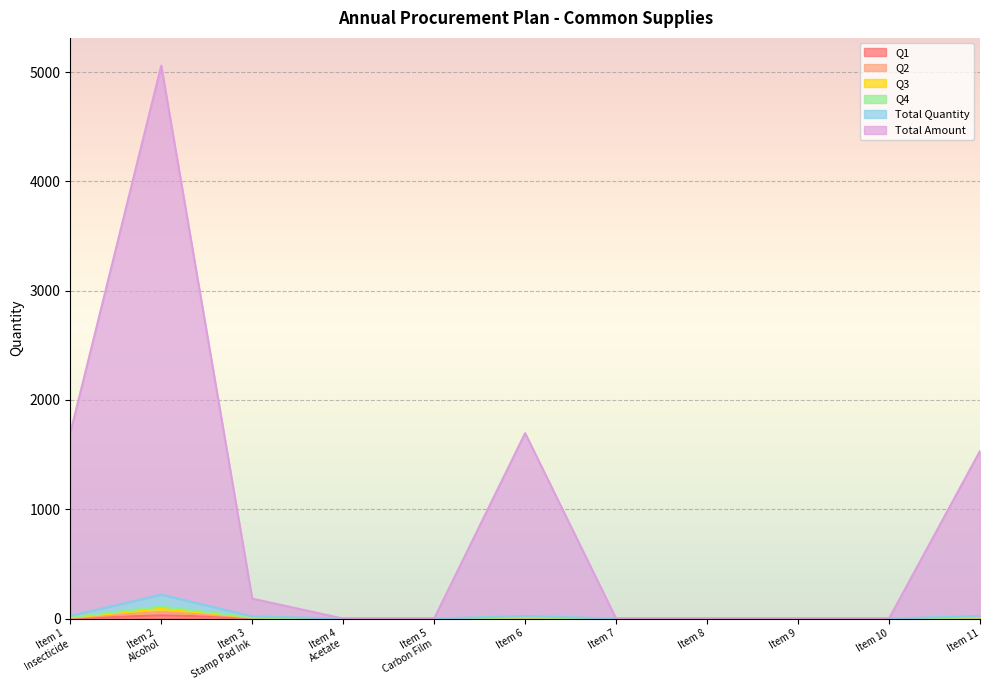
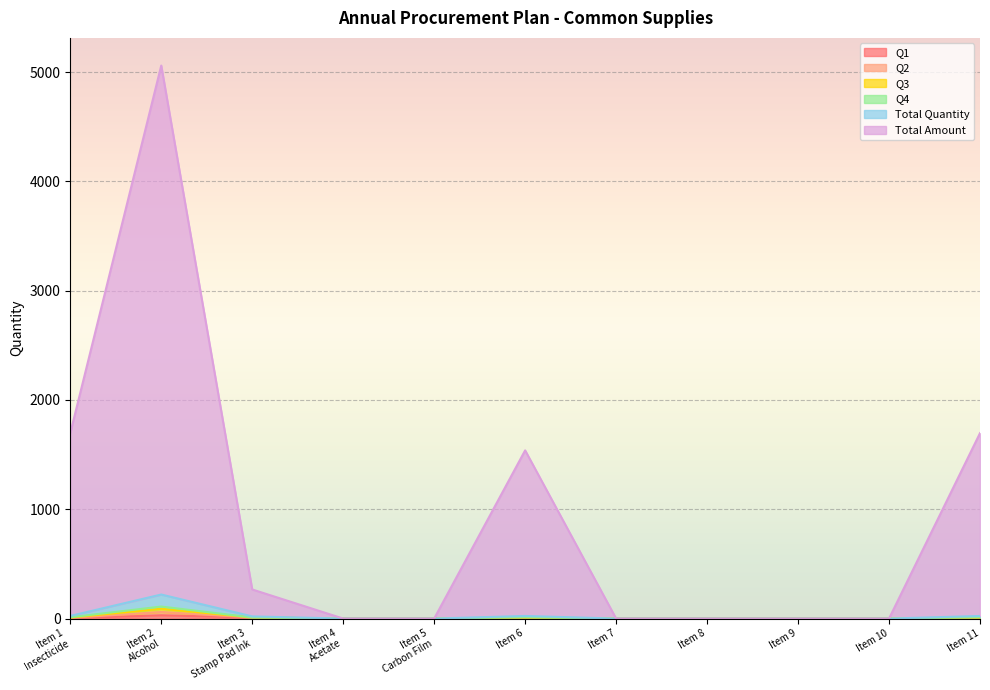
Total Amount, Item 3 Stamp Pad Ink: 160 -> 250
Total Amount, Item 6: 1670 -> 1510
Total Amount, Item 11: 1510 -> 1670
